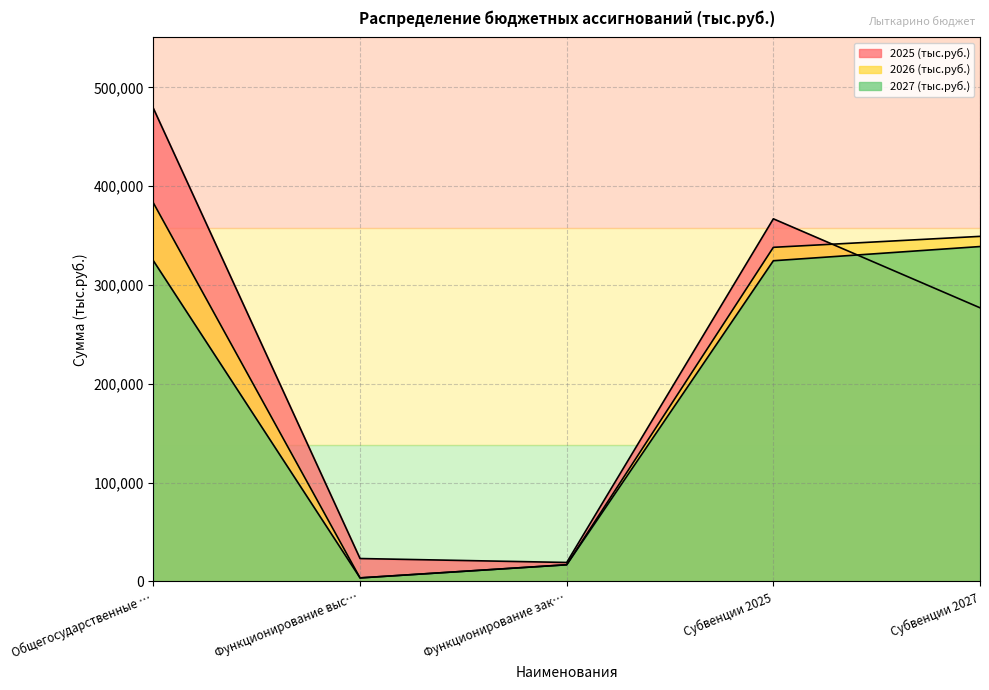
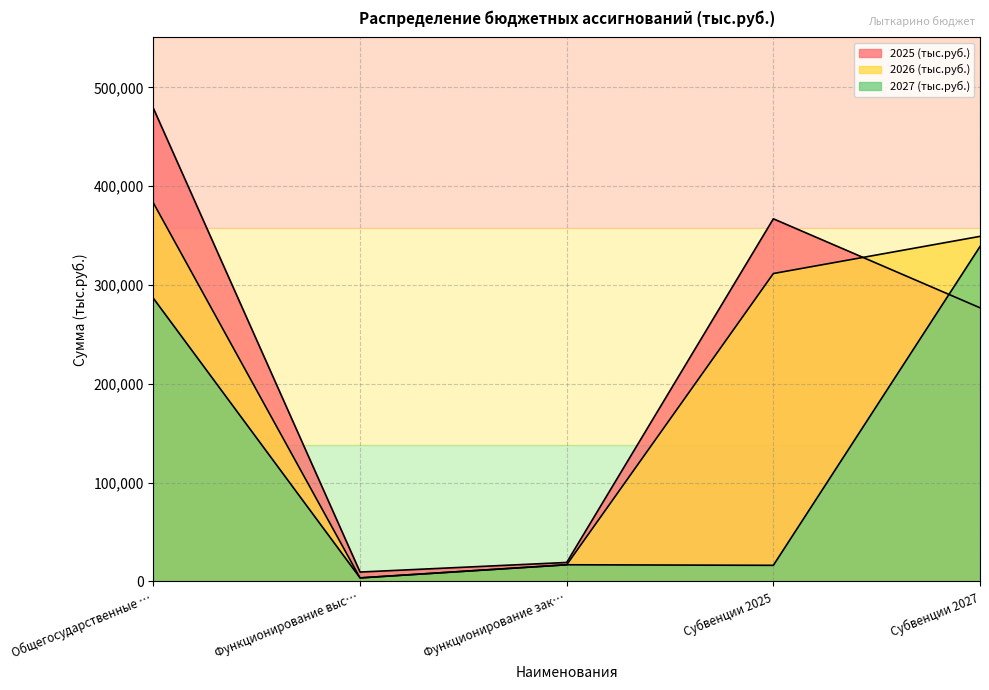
2027 (тыс.руб.), Общегосударственные …: 320,000 -> 290,000
2025 (тыс.руб.), Функционирование выс…: 20,000 -> 10,000
2026 (тыс.руб.), Субвенции 2025: 340,000 -> 310,000
2027 (тыс.руб.), Субвенции 2025: 320,000 -> 20,000
